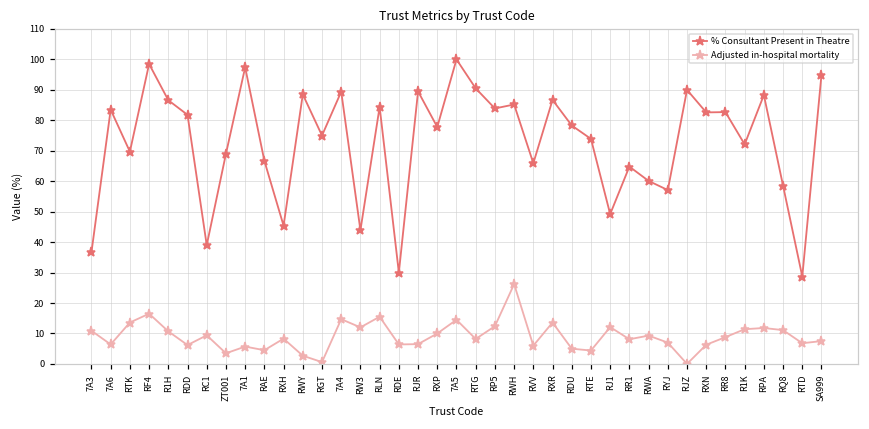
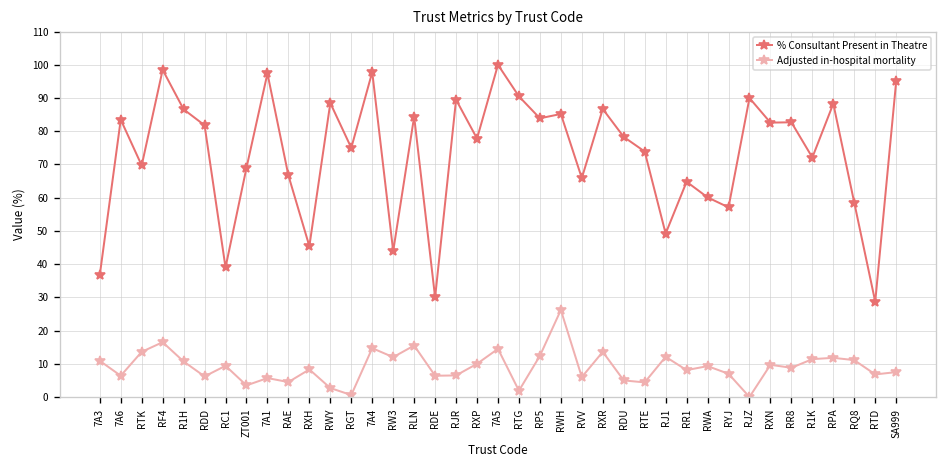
% Consultant Present in Theatre, 7A4: 89 -> 98
Adjusted in-hospital mortality, RTG: 8 -> 2
Adjusted in-hospital mortality, RXN: 6 -> 10
